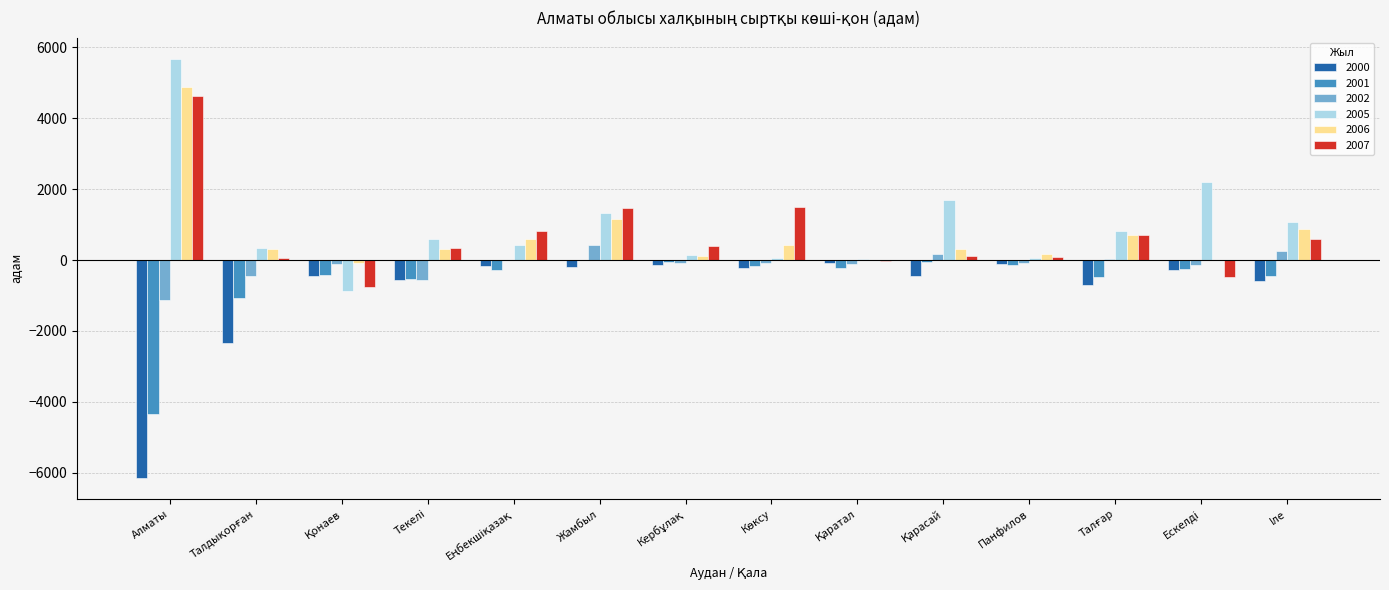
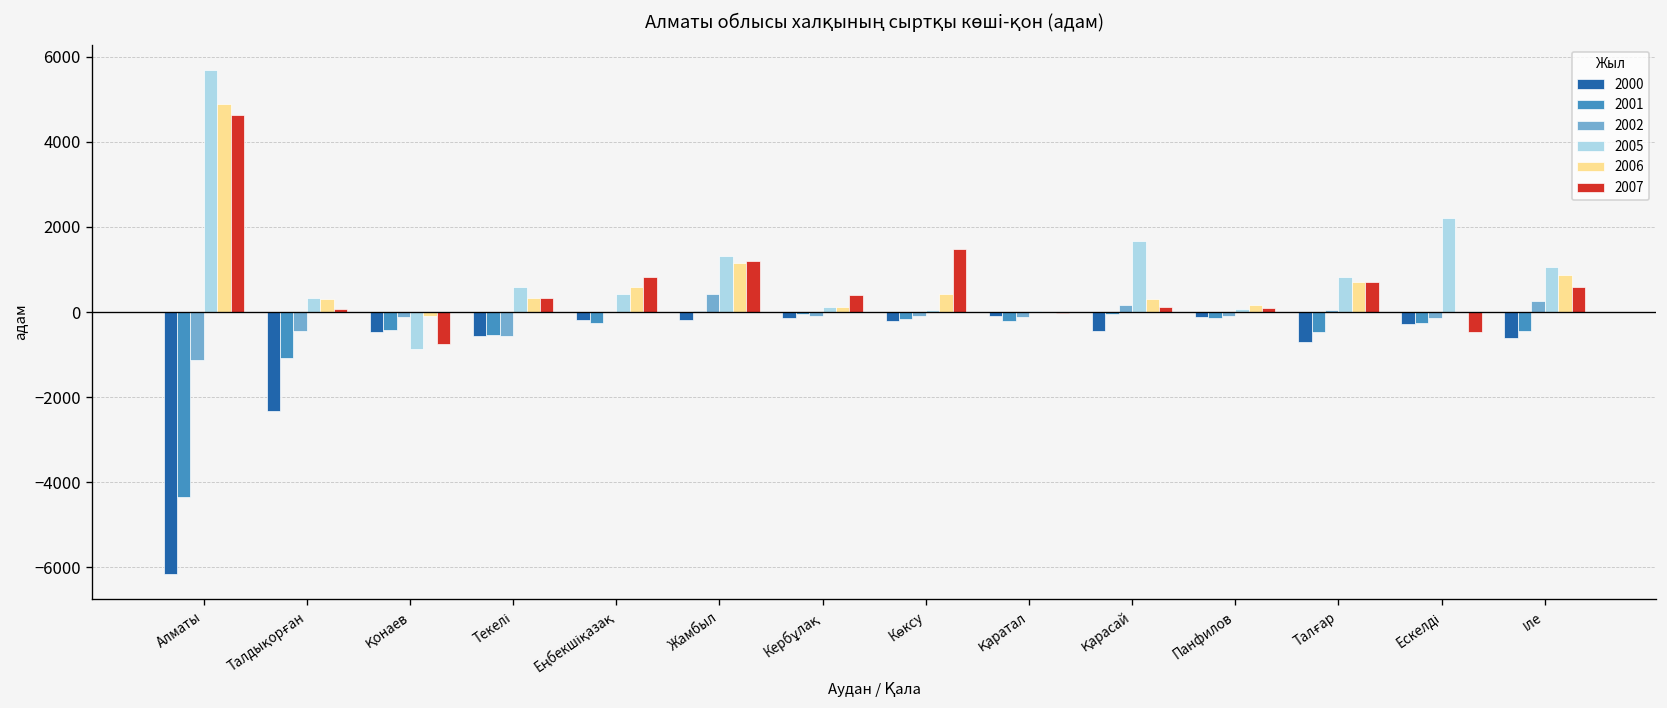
2007, Жамбыл: 1500 -> 1200
